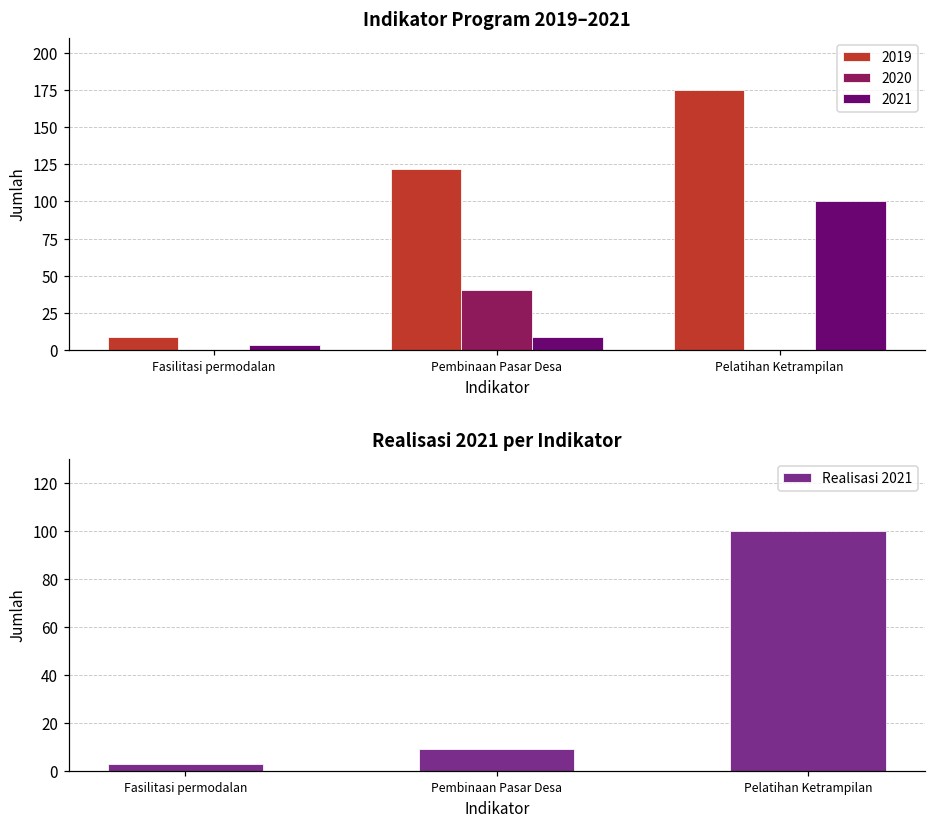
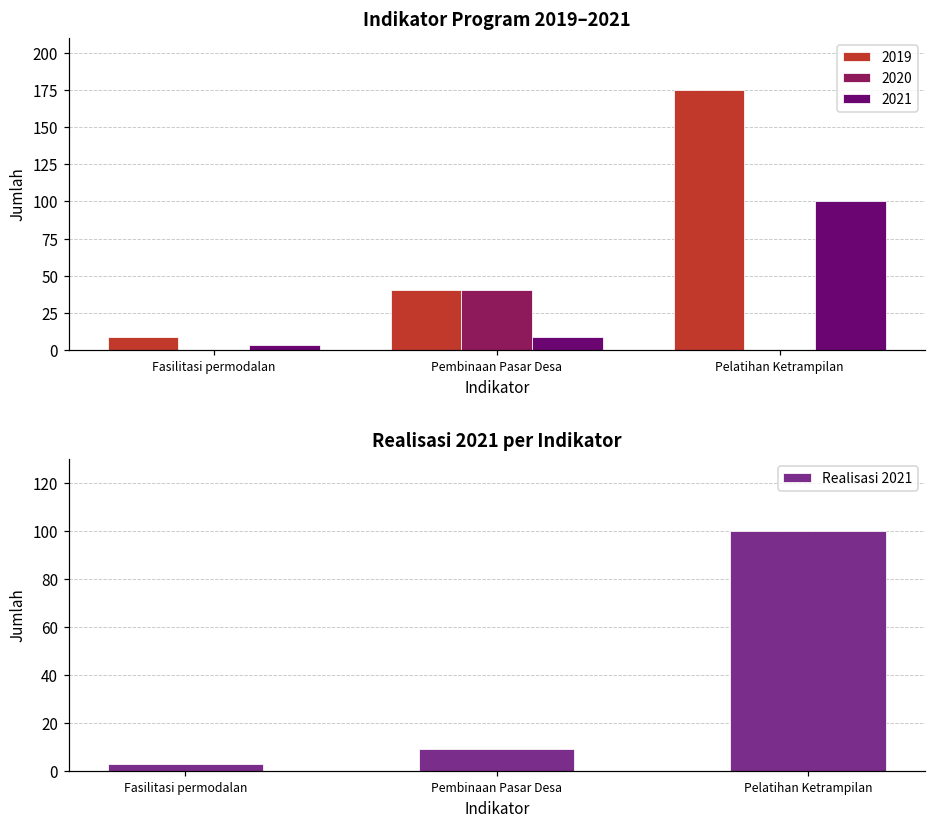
Indikator Program 2019–2021, 2019, Pembinaan Pasar Desa: 122 -> 40
